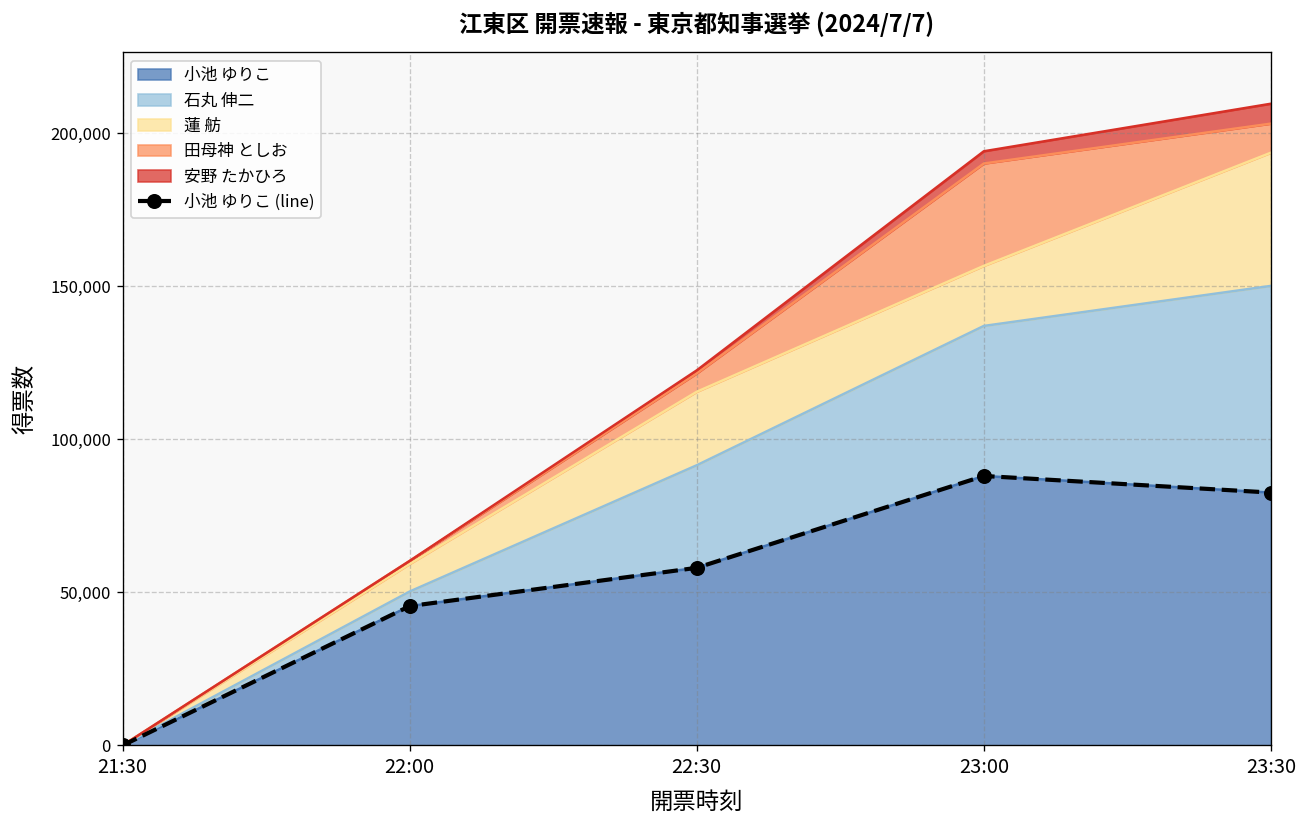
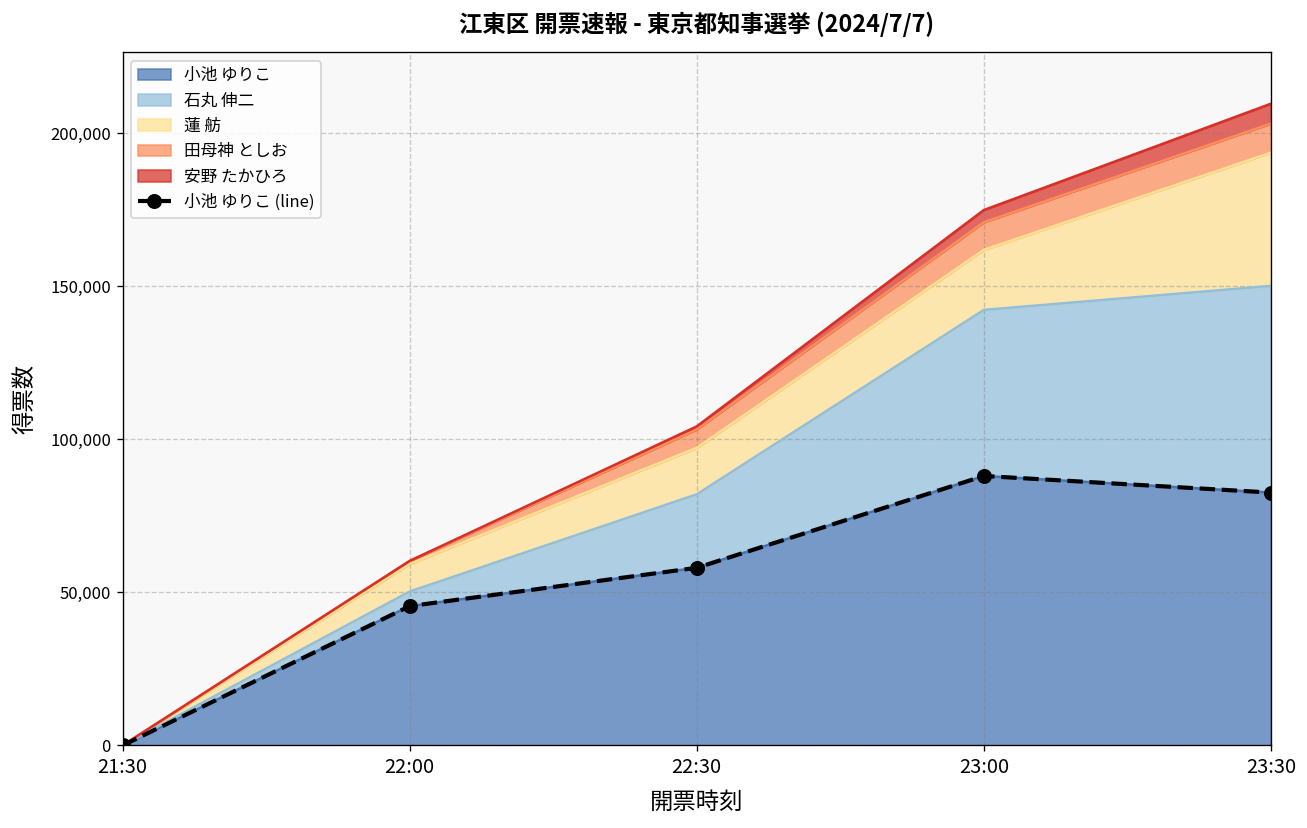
石丸 伸二, 22:30: 33,000 -> 24,000
蓮 舫, 22:30: 24,000 -> 15,000
石丸 伸二, 23:00: 49,000 -> 54,000
田母神 としお, 23:00: 33,000 -> 9,000
